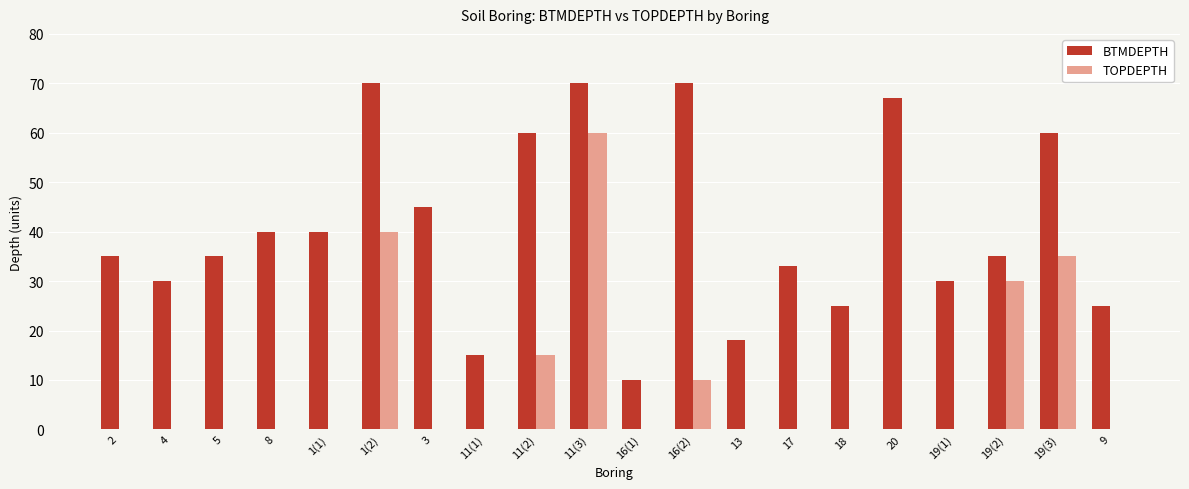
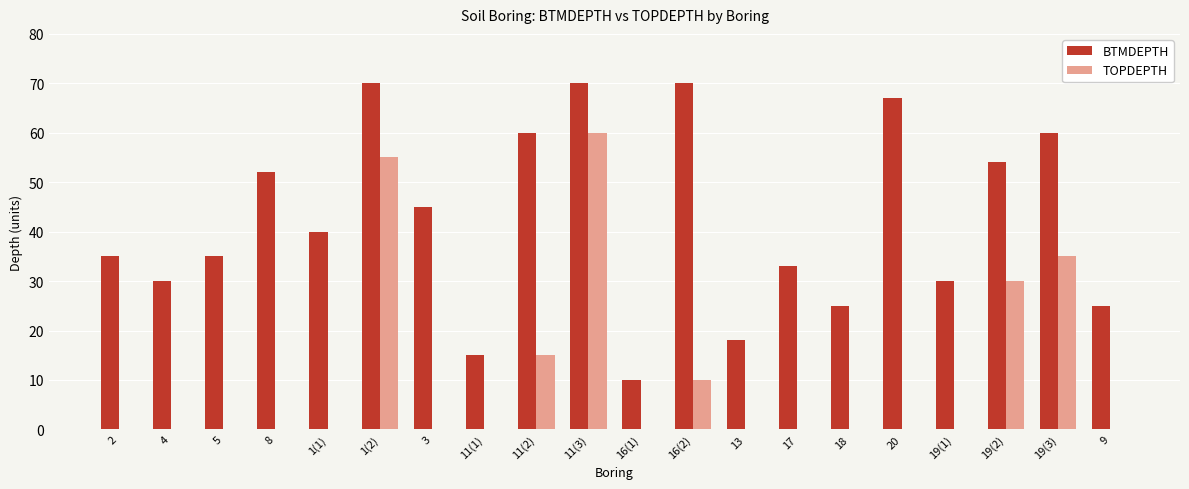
BTMDEPTH, 8: 40 -> 52
TOPDEPTH, 1(2): 40 -> 55
BTMDEPTH, 19(2): 35 -> 54
